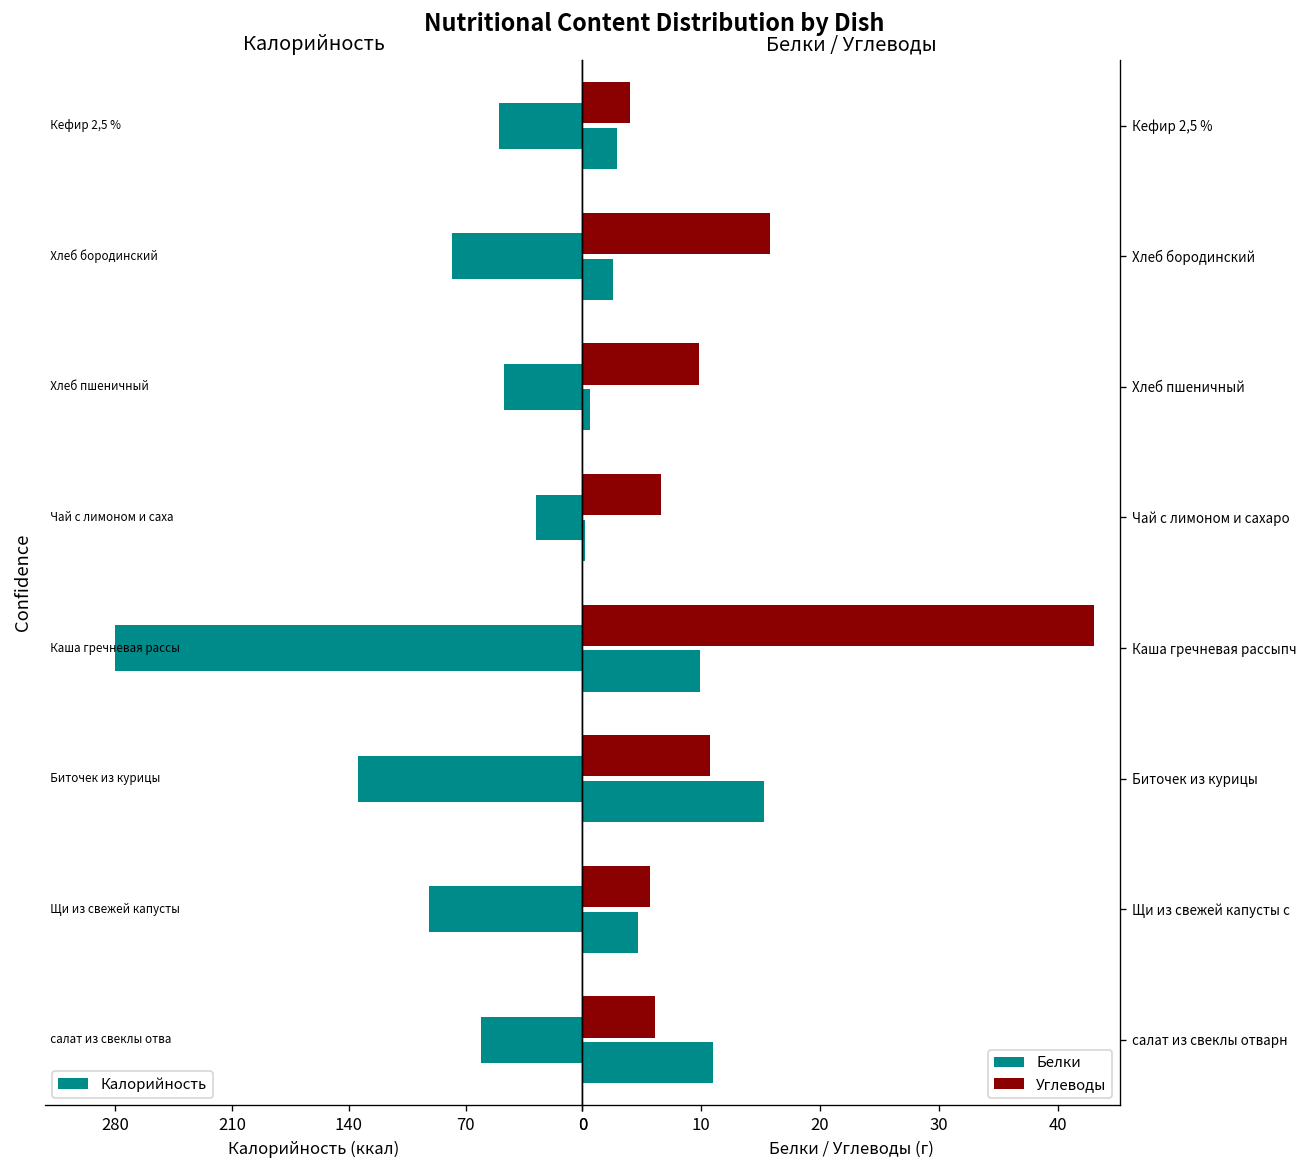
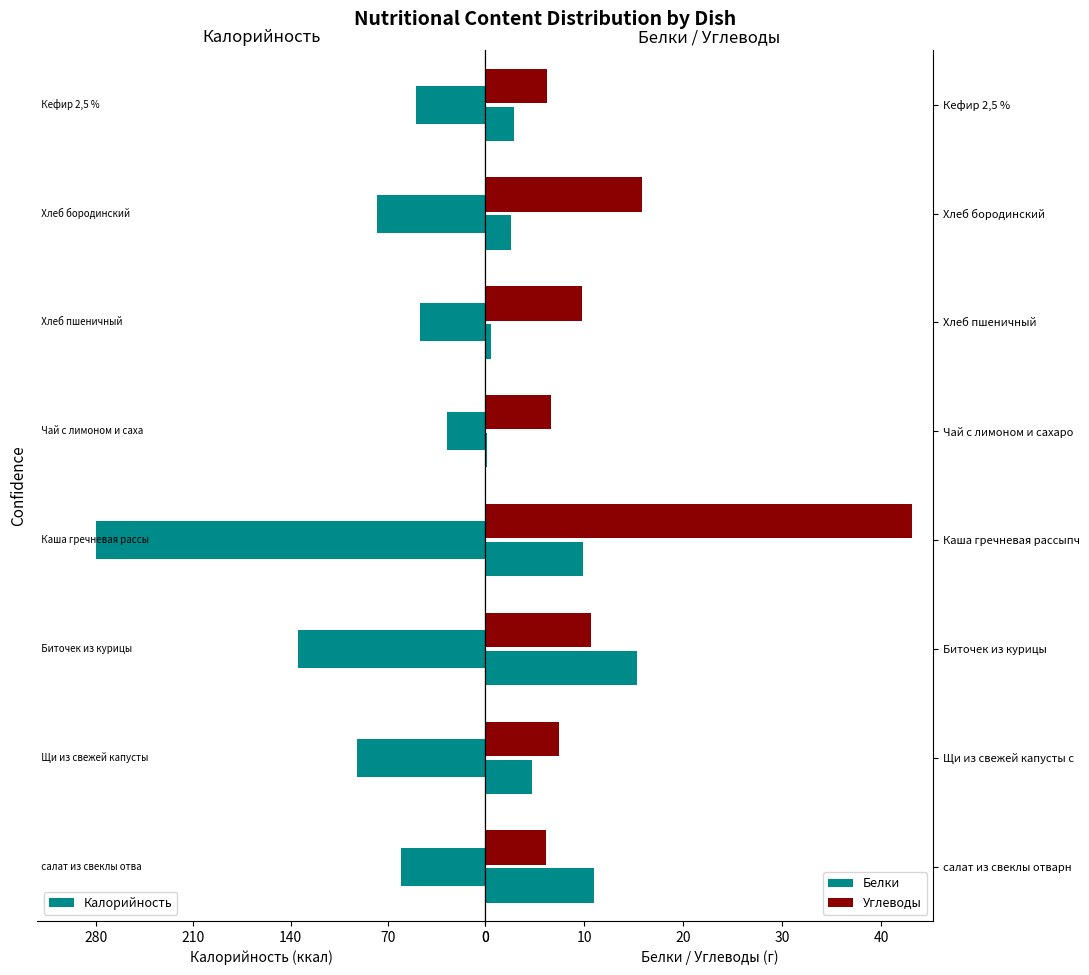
Белки / Углеводы, Углеводы, Кефир 2,5 %: 4 -> 6
Белки / Углеводы, Углеводы, Щи из свежей капусты с: 6 -> 7
